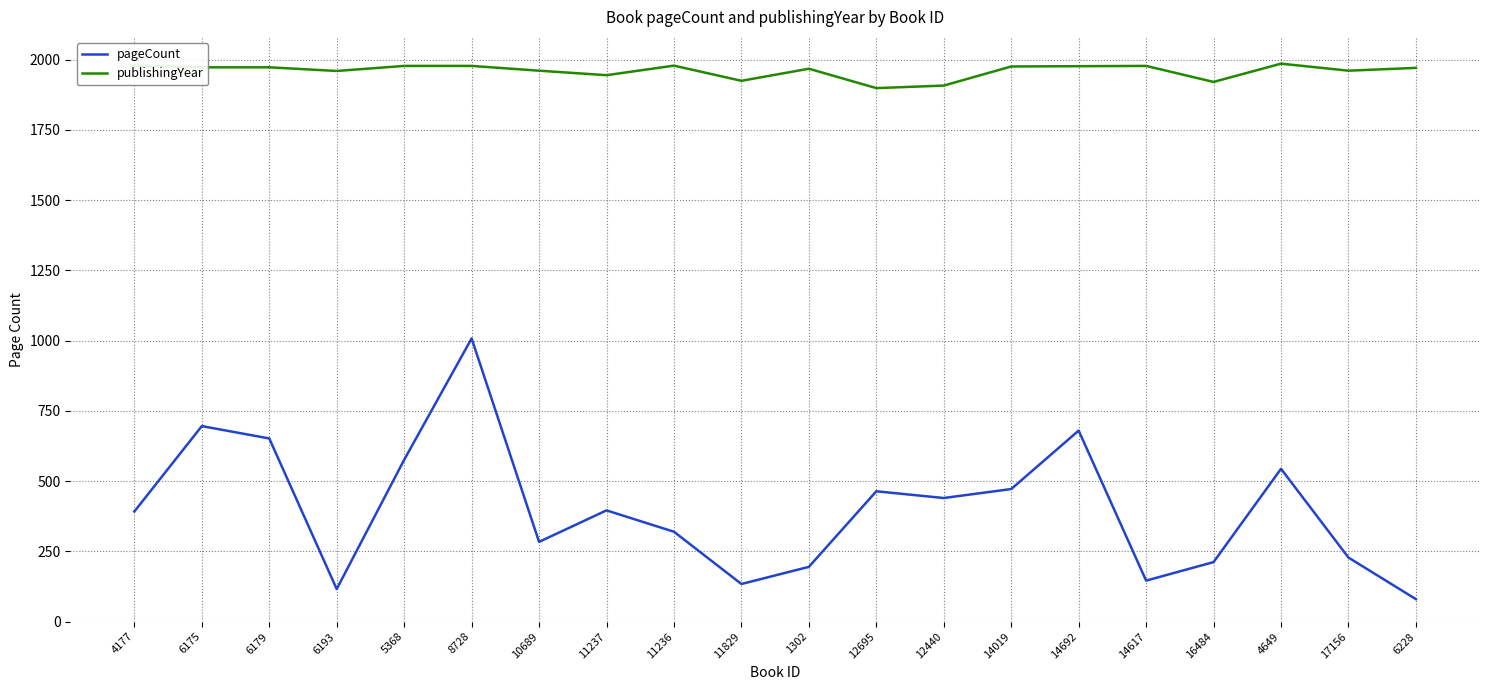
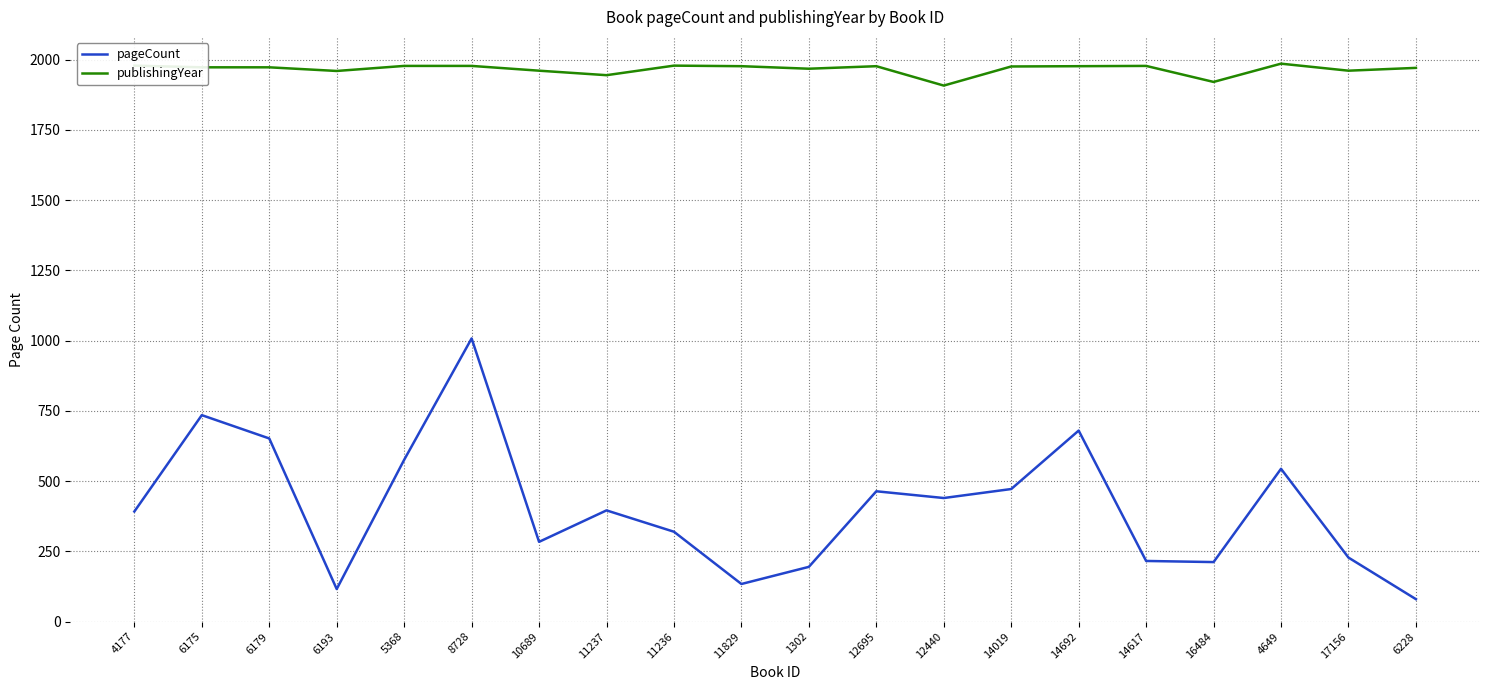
pageCount, 6175: 700 -> 740
publishingYear, 11829: 1930 -> 1980
publishingYear, 12695: 1900 -> 1980
pageCount, 14617: 150 -> 220
